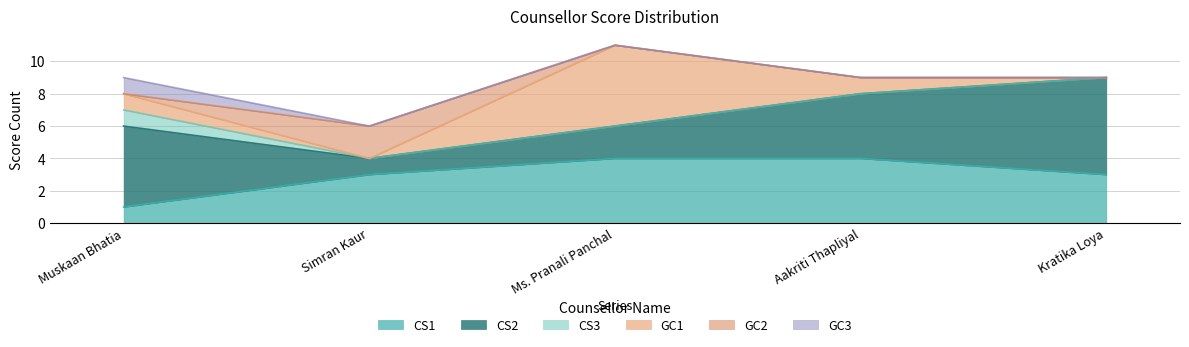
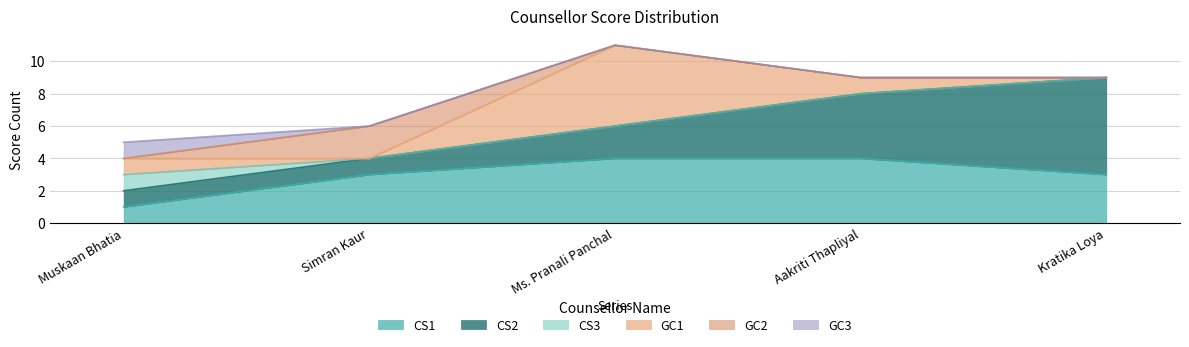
CS2, Muskaan Bhatia: 5 -> 1
